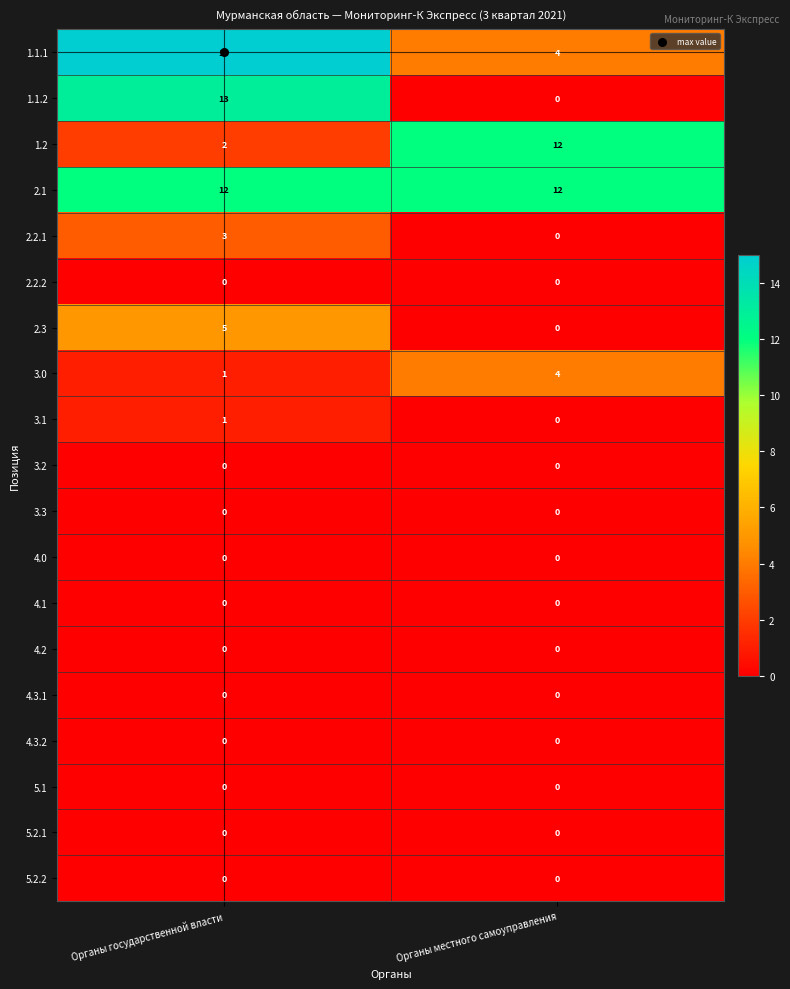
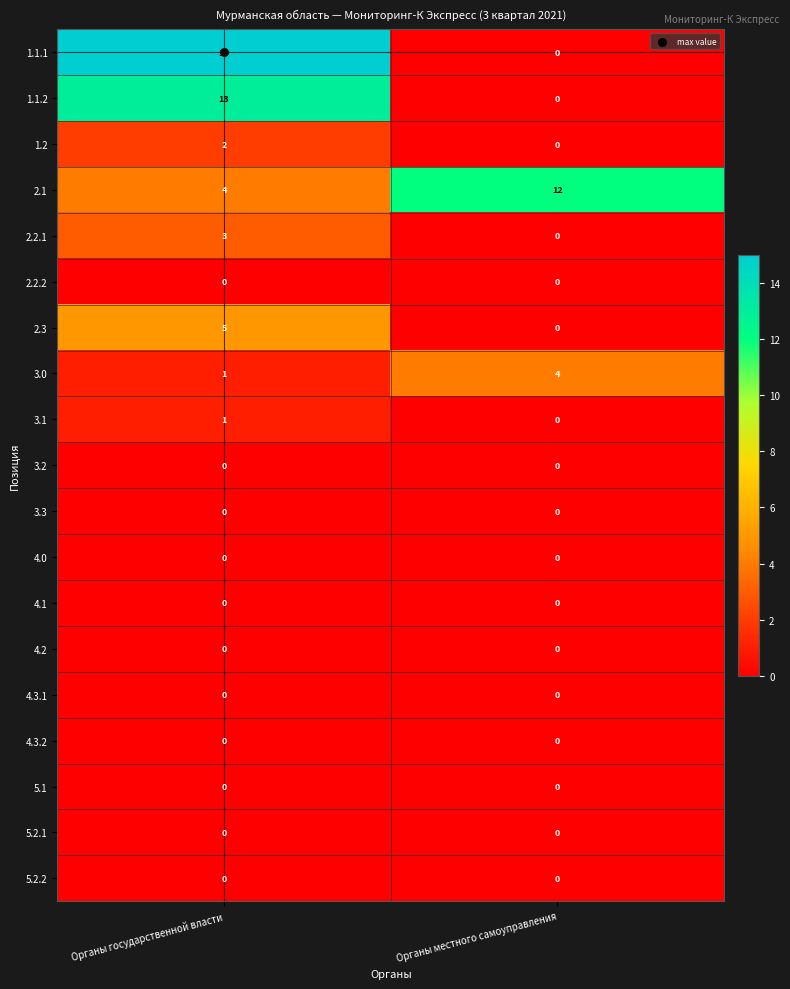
1.1.1, Органы местного самоуправления: 4 -> 0
1.2, Органы местного самоуправления: 12 -> 0
2.1, Органы государственной власти: 12 -> 4
